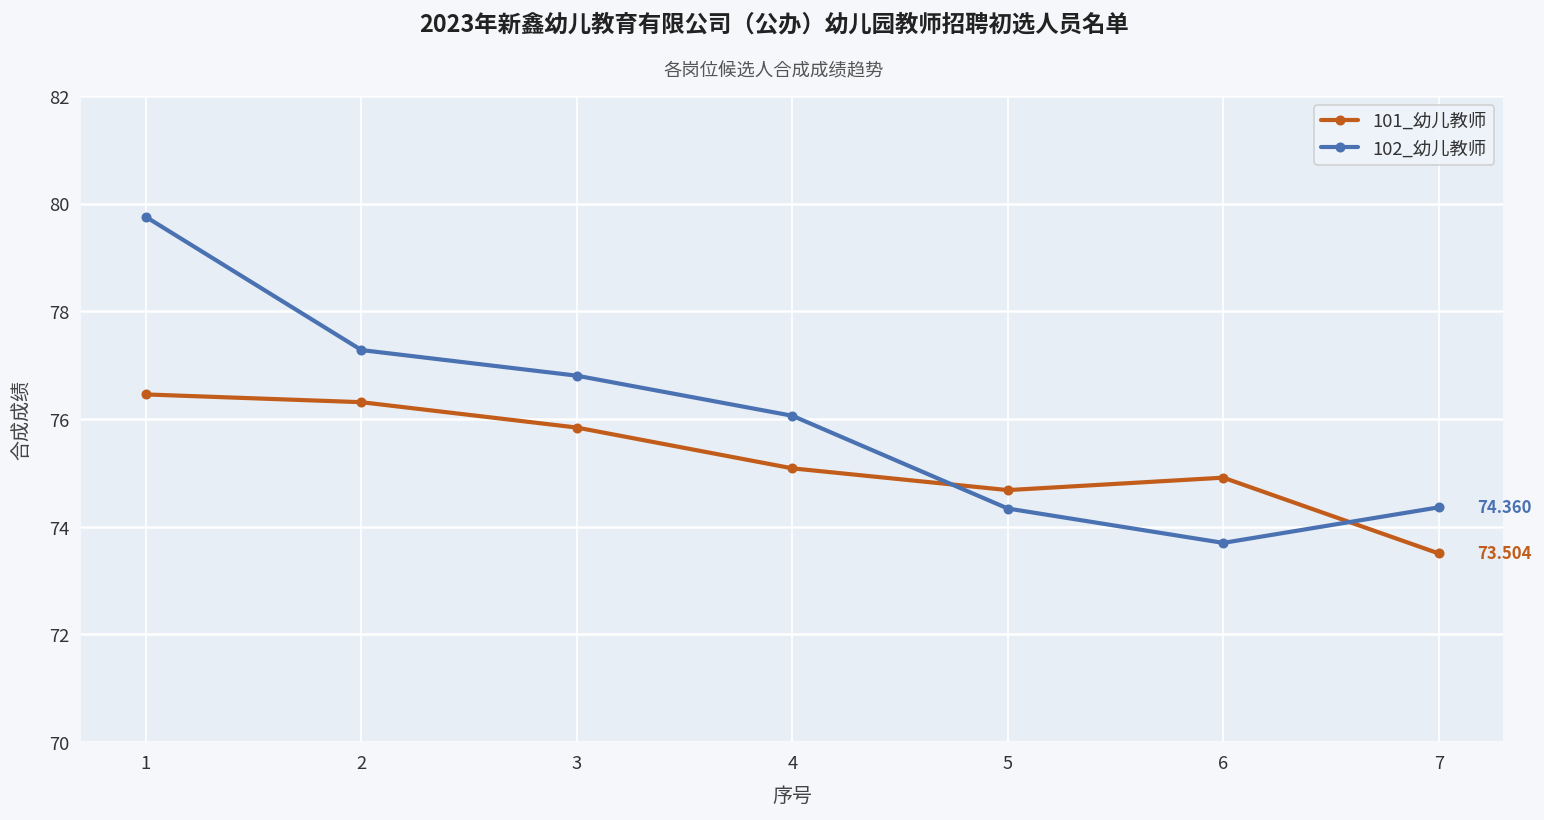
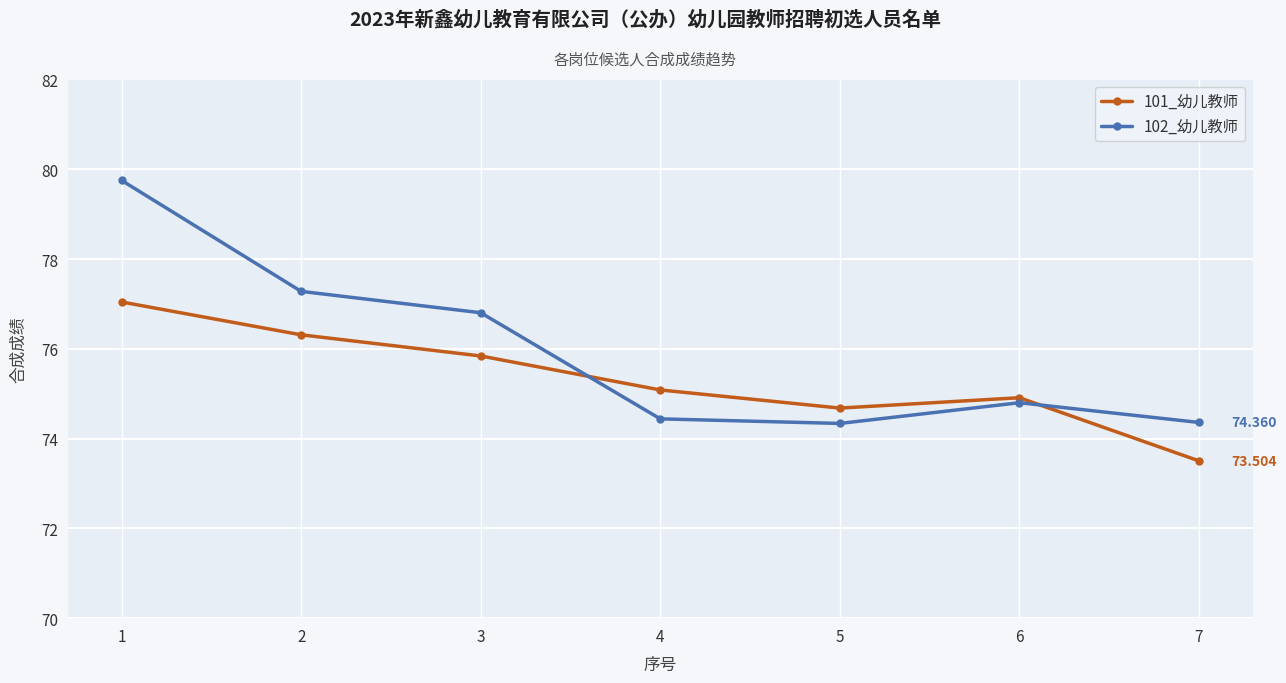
101_幼儿教师, 1: 76.5 -> 77.0
102_幼儿教师, 4: 76.1 -> 74.4
102_幼儿教师, 6: 73.7 -> 74.8
